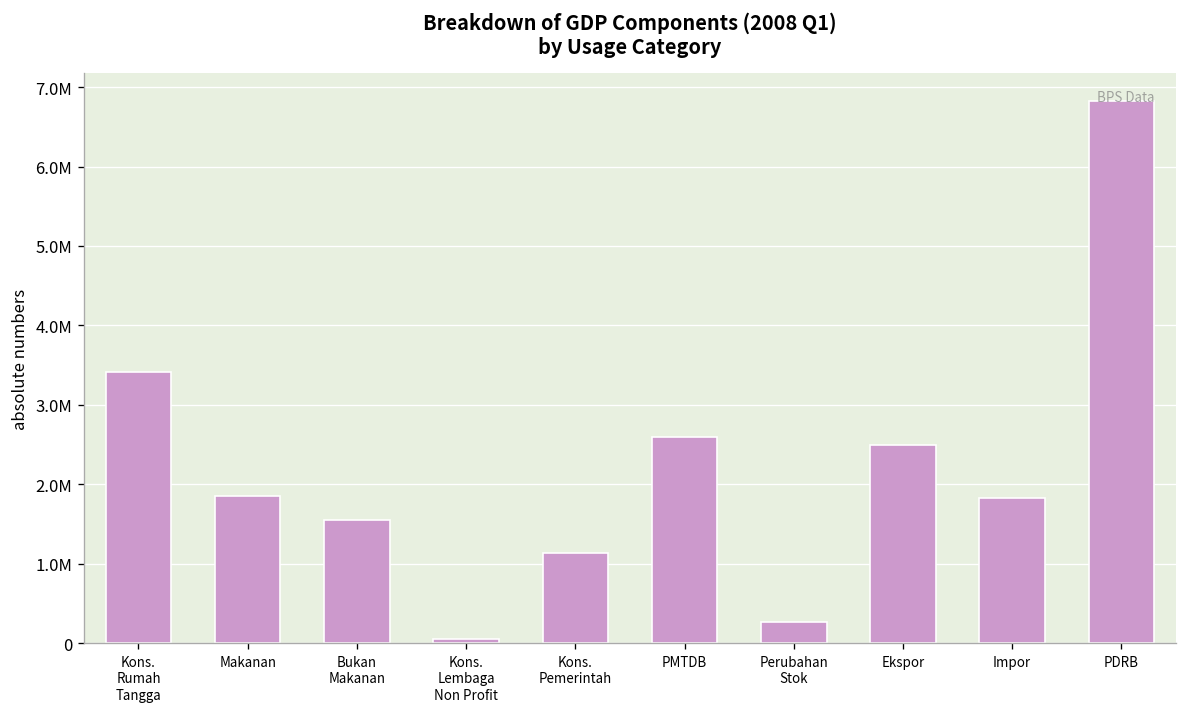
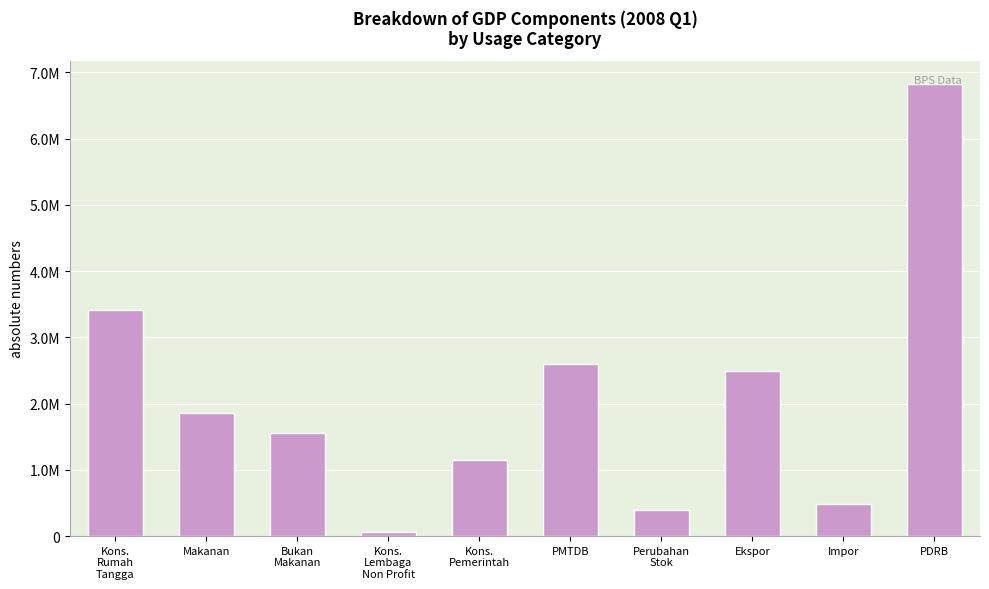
Perubahan Stok: 300000 -> 400000
Impor: 1800000 -> 500000
